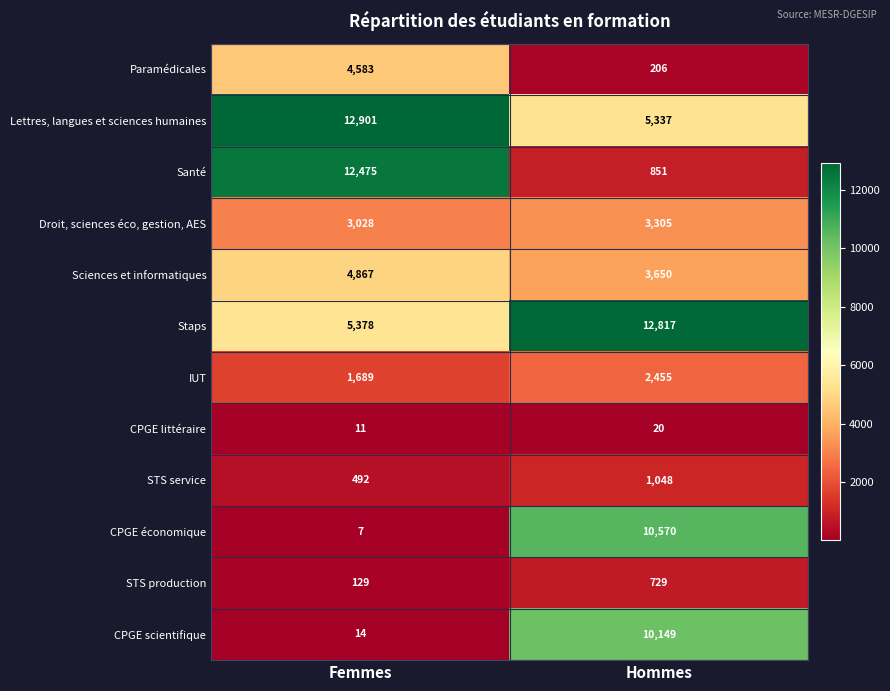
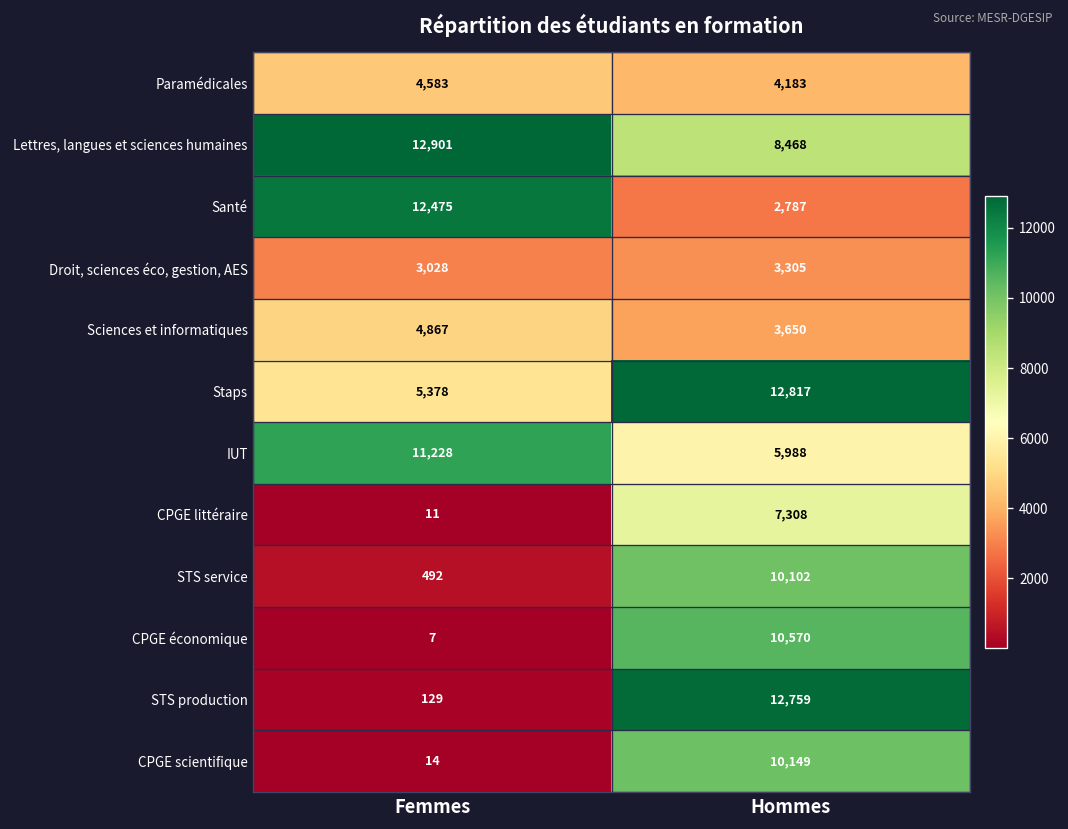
Paramédicales, Hommes: 206 -> 4,183
Lettres, langues et sciences humaines, Hommes: 5,337 -> 8,468
Santé, Hommes: 851 -> 2,787
IUT, Femmes: 1,689 -> 11,228
IUT, Hommes: 2,455 -> 5,988
CPGE littéraire, Hommes: 20 -> 7,308
STS service, Hommes: 1,048 -> 10,102
STS production, Hommes: 729 -> 12,759
